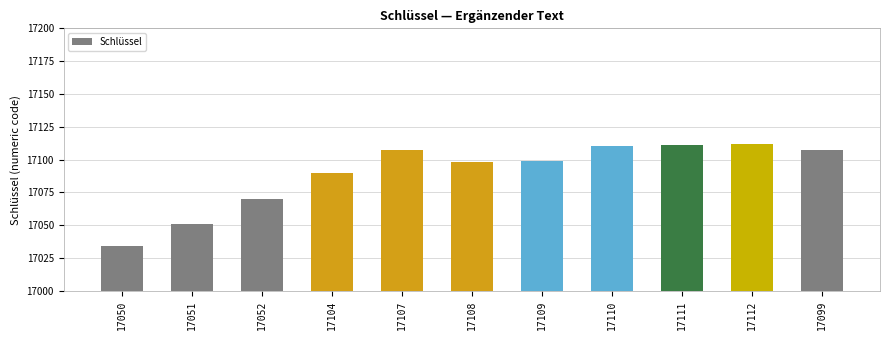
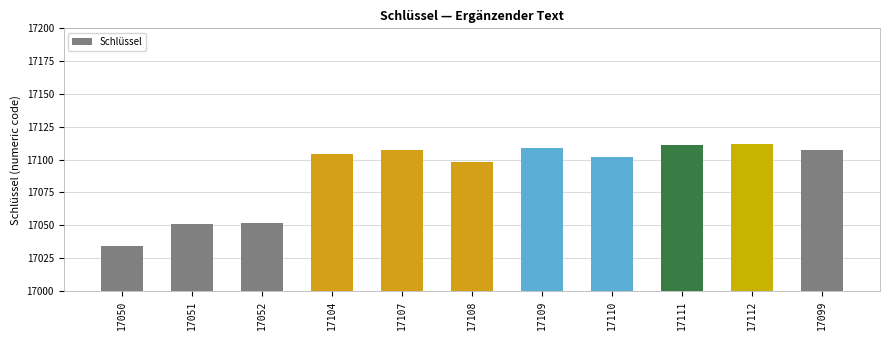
17052: 17070 -> 17052
17104: 17090 -> 17104
17109: 17099 -> 17109
17110: 17110 -> 17102
